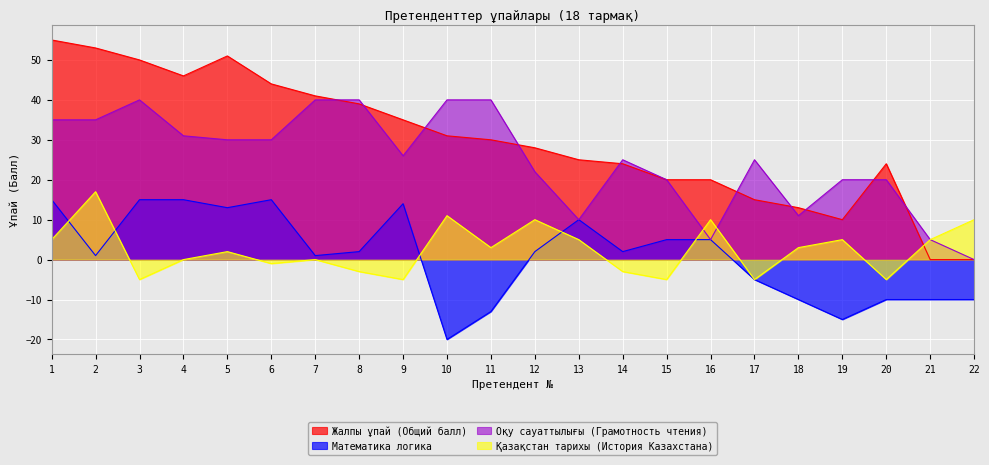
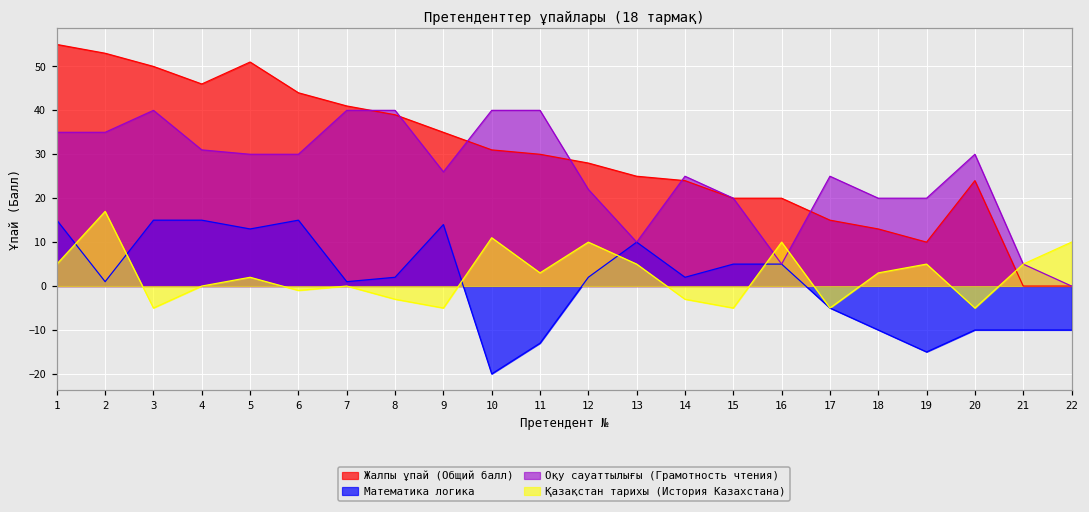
Оқу сауаттылығы (Грамотность чтения), 18: 11 -> 20
Оқу сауаттылығы (Грамотность чтения), 20: 20 -> 30
